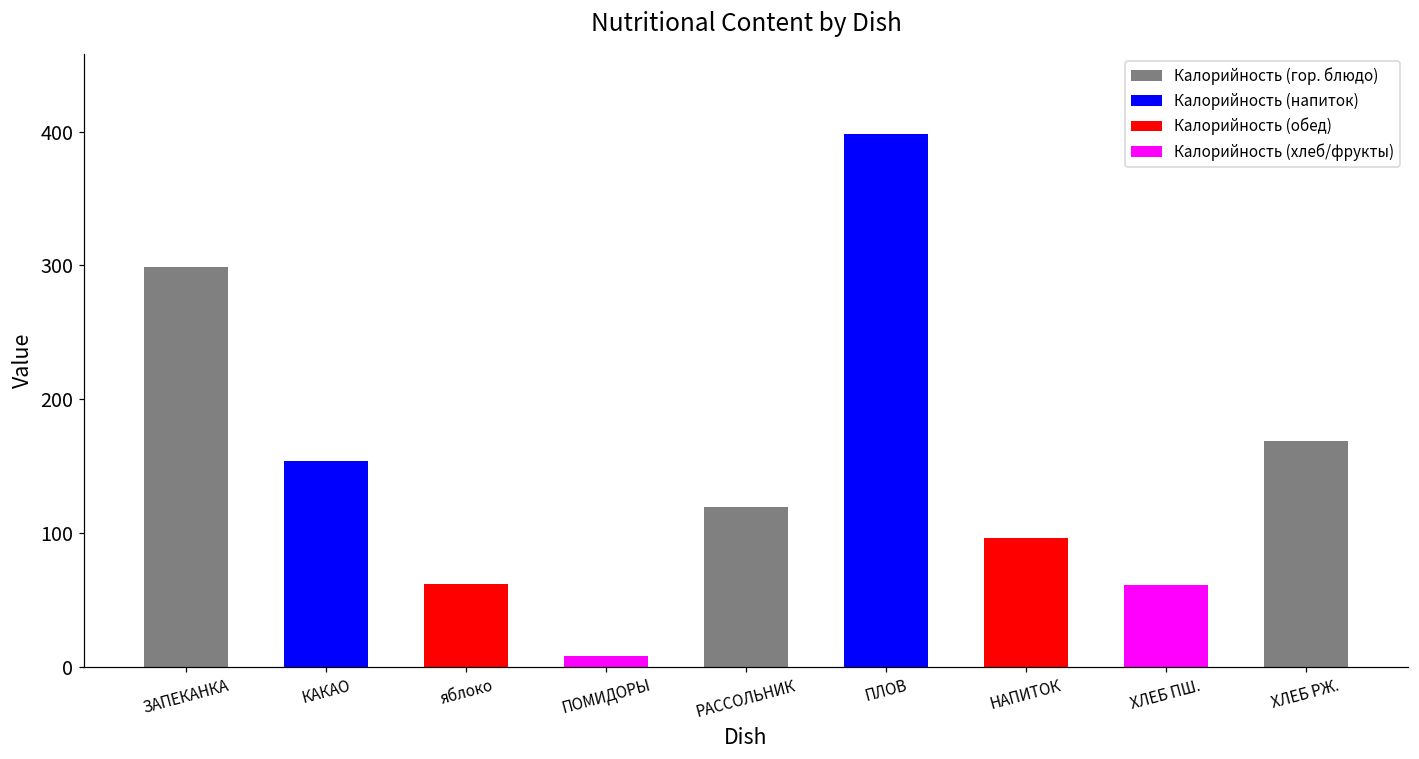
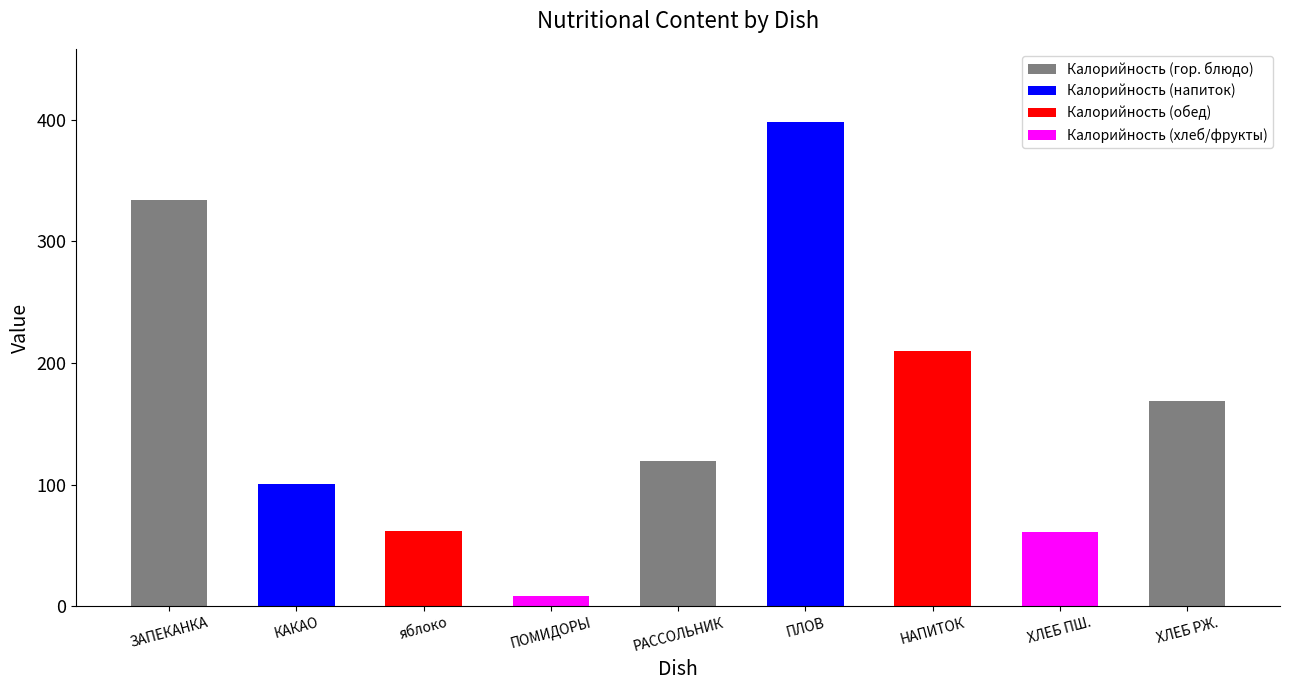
ЗАПЕКАНКА: 299 -> 334
КАКАО: 154 -> 100
НАПИТОК: 96 -> 210
